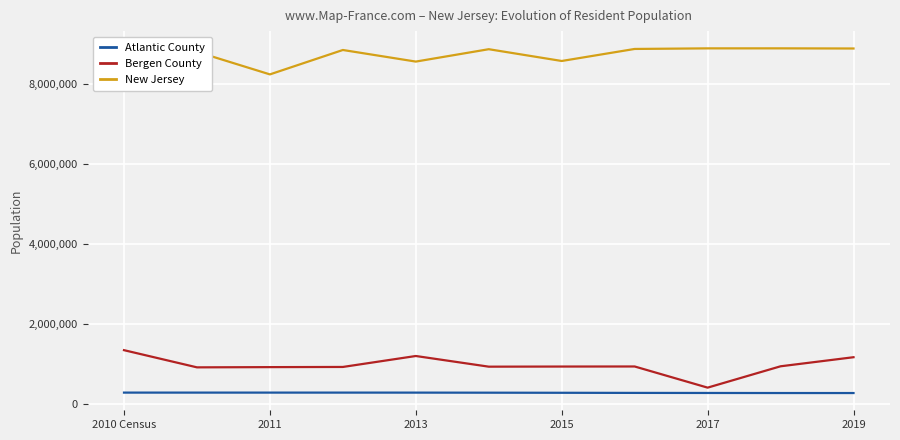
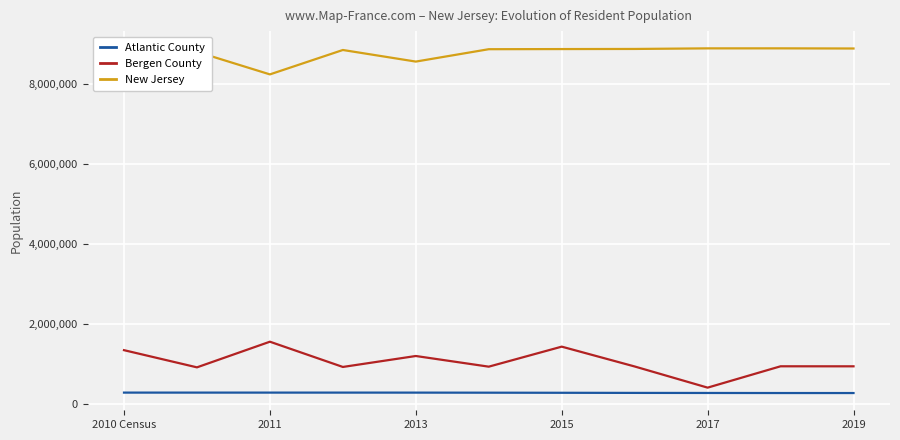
Bergen County, 2011: 900,000 -> 1,500,000
Bergen County, 2015: 900,000 -> 1,400,000
New Jersey, 2015: 8,600,000 -> 8,900,000
Bergen County, 2019: 1,200,000 -> 900,000
